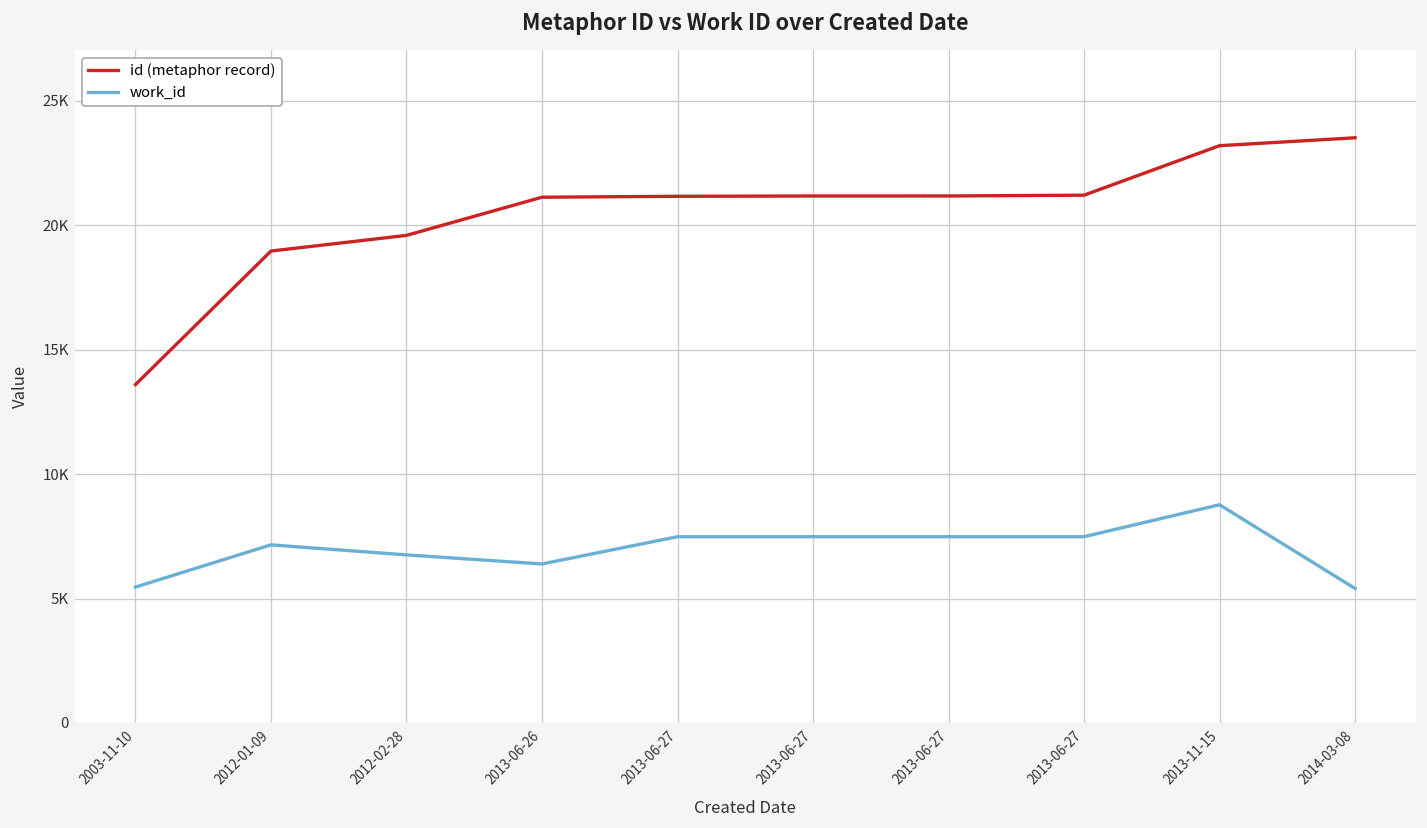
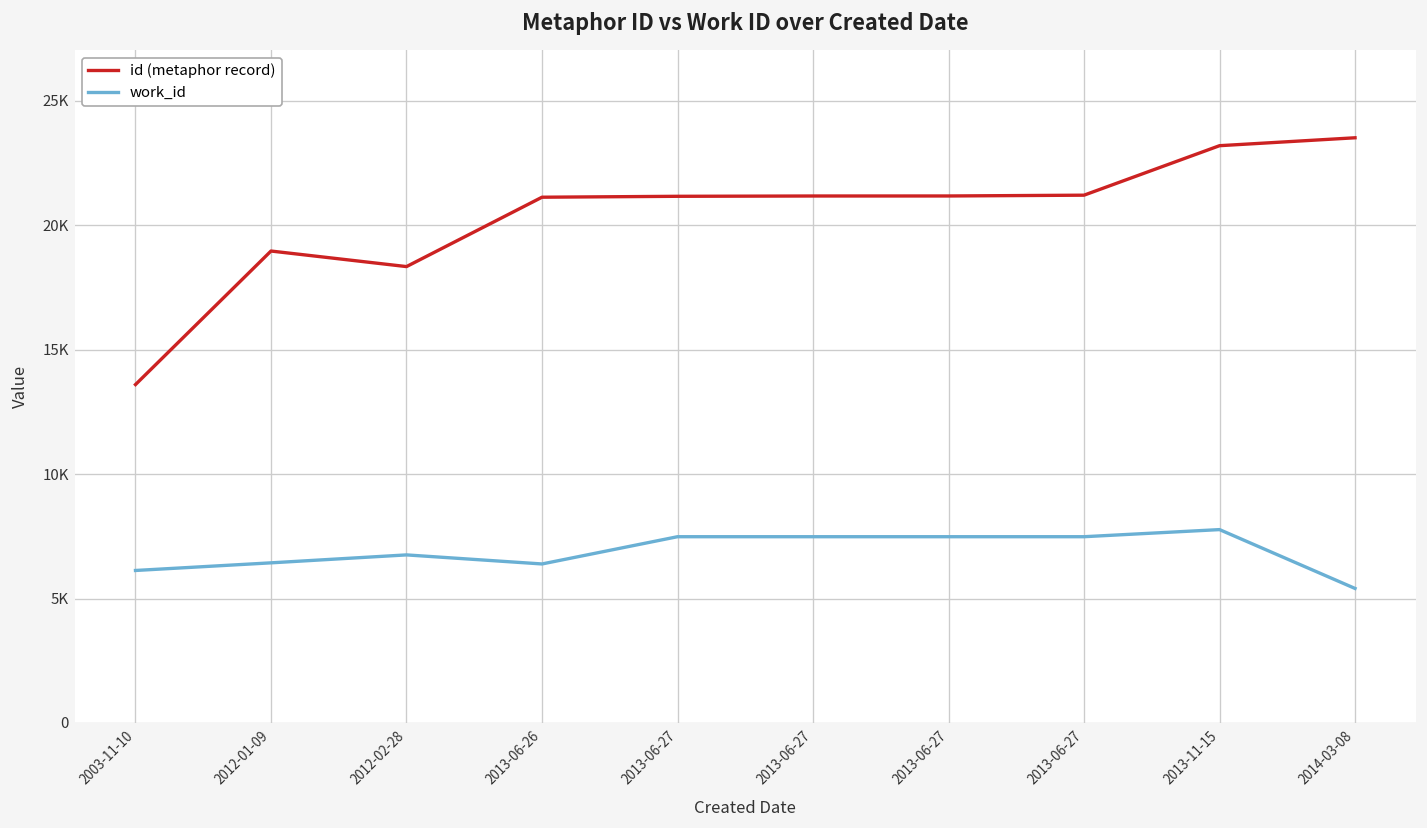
work_id, 2003-11-10: 5500 -> 6100
work_id, 2012-01-09: 7200 -> 6400
id (metaphor record), 2012-02-28: 19600 -> 18300
work_id, 2013-11-15: 8800 -> 7800
